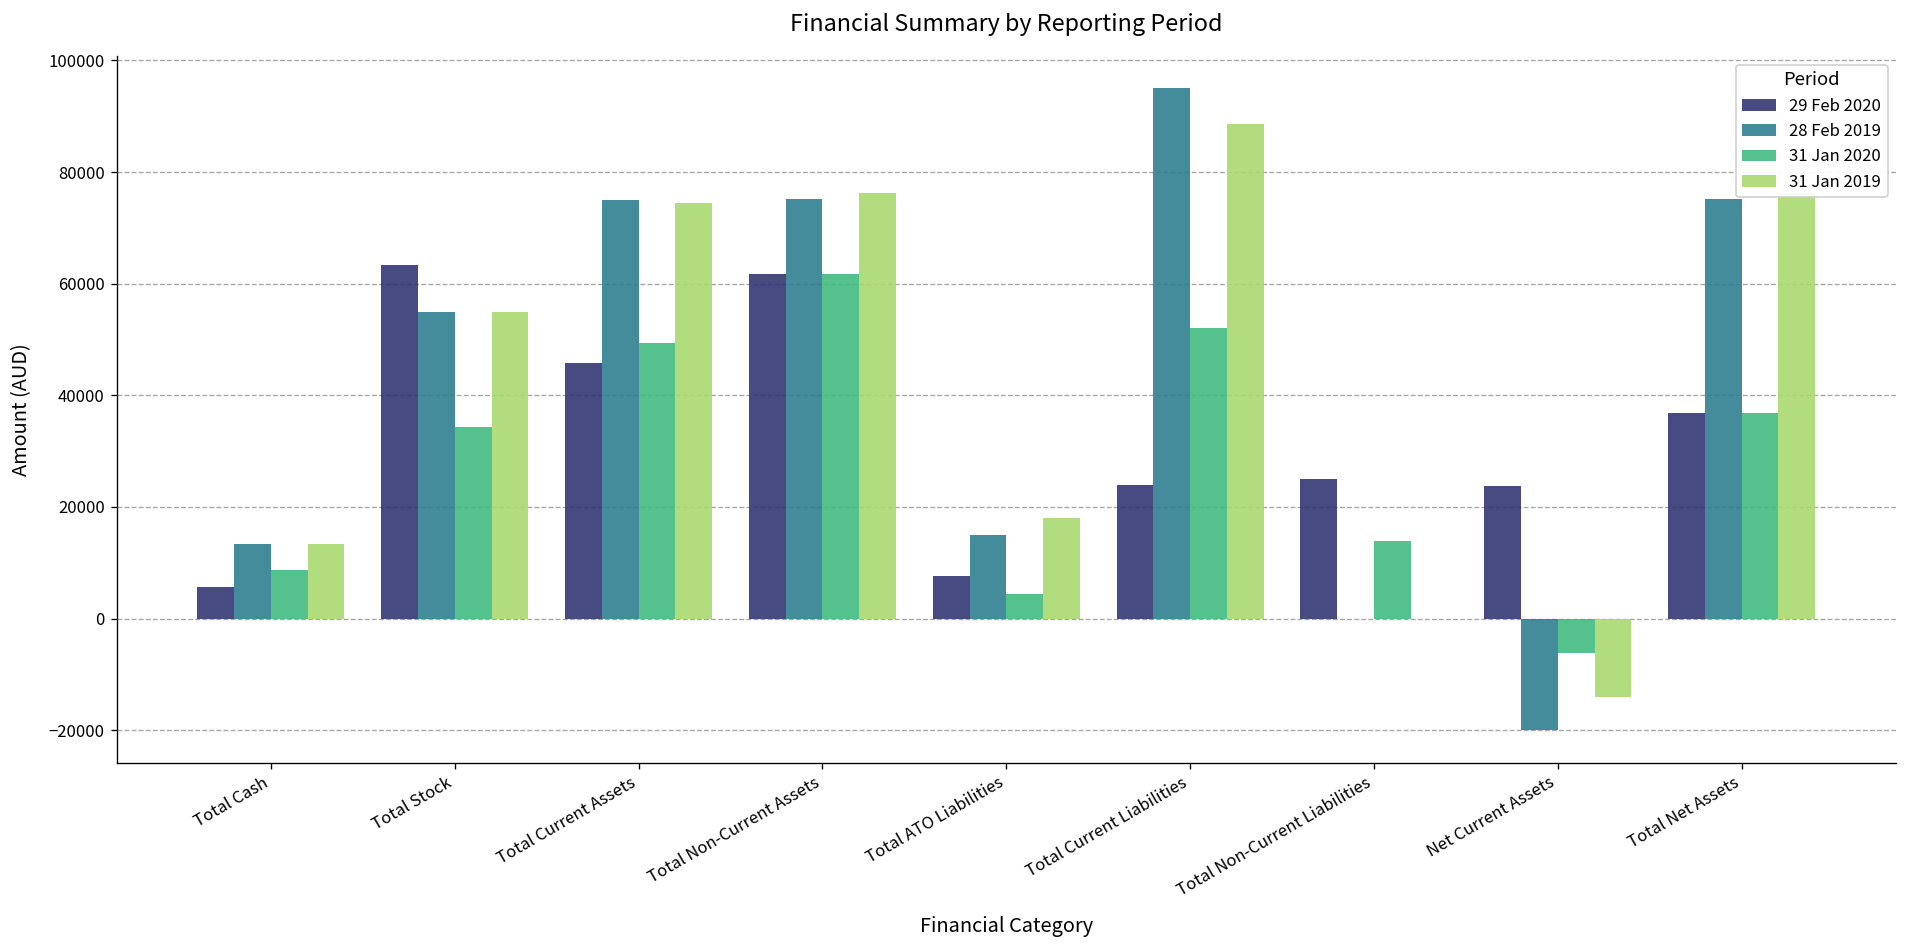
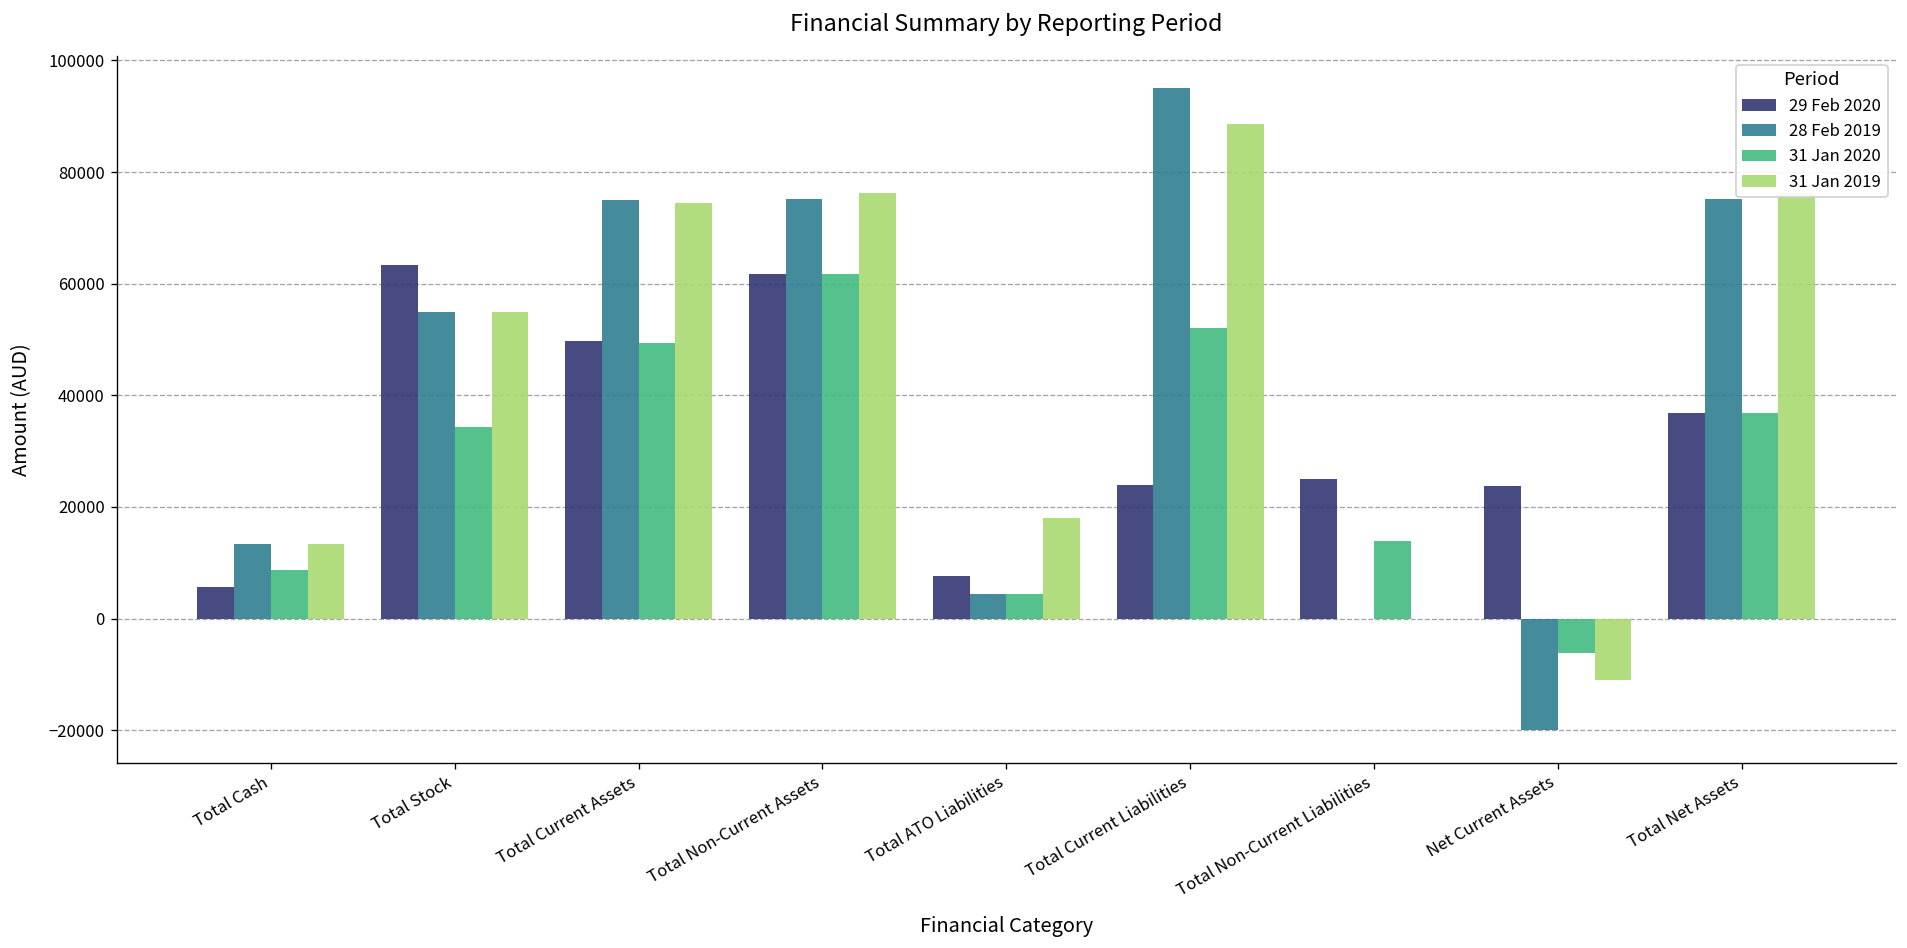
29 Feb 2020, Total Current Assets: 46000 -> 50000
28 Feb 2019, Total ATO Liabilities: 15000 -> 4000
31 Jan 2019, Net Current Assets: -14000 -> -11000
